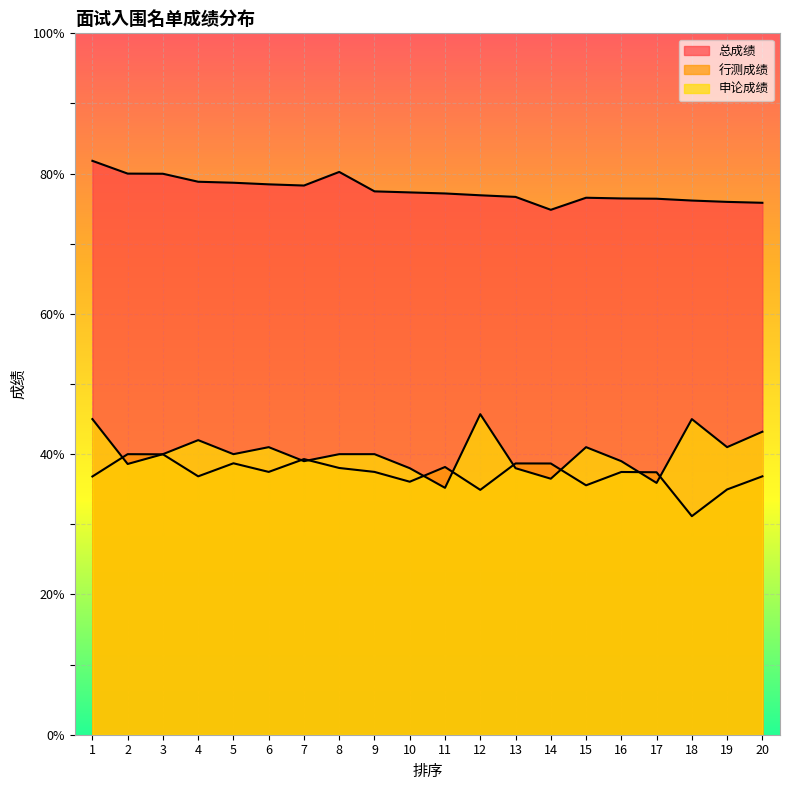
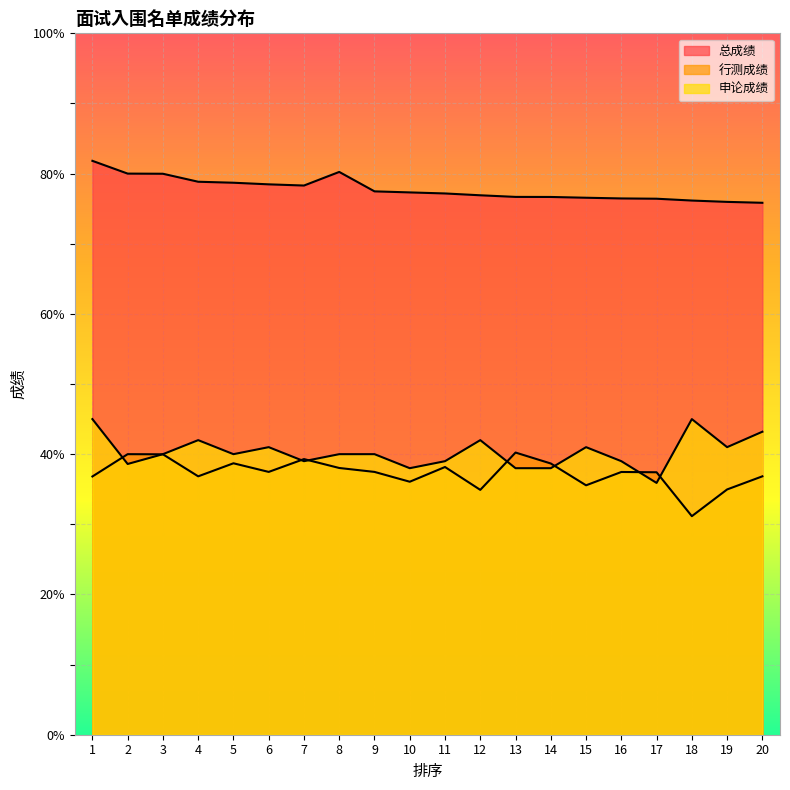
申论成绩, 11: 35% -> 39%
申论成绩, 12: 46% -> 42%
行测成绩, 13: 39% -> 40%
总成绩, 14: 75% -> 77%
申论成绩, 14: 37% -> 38%
